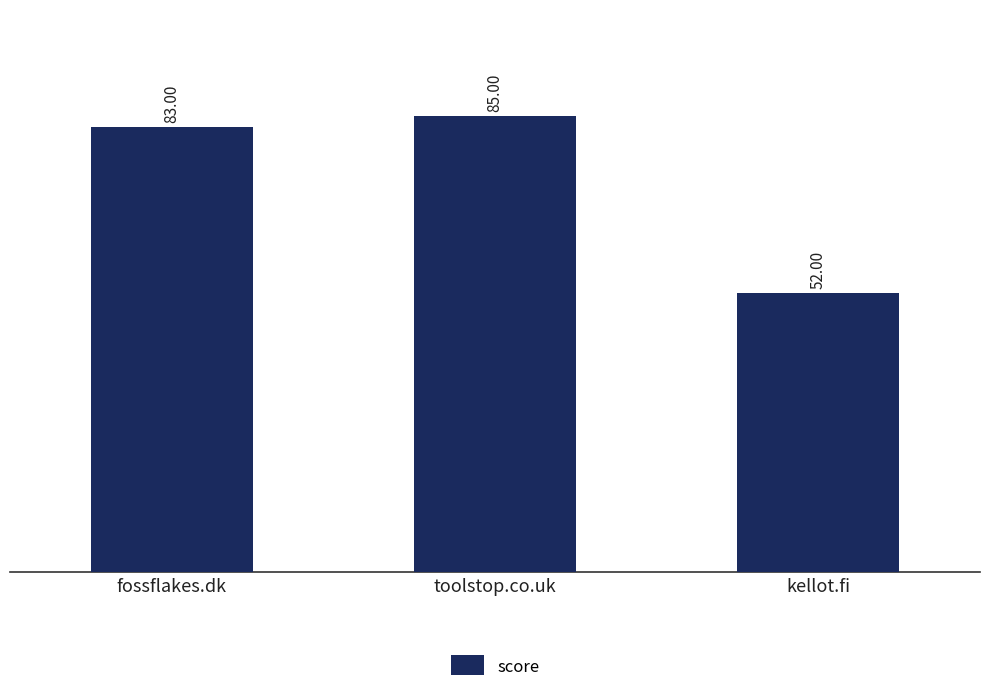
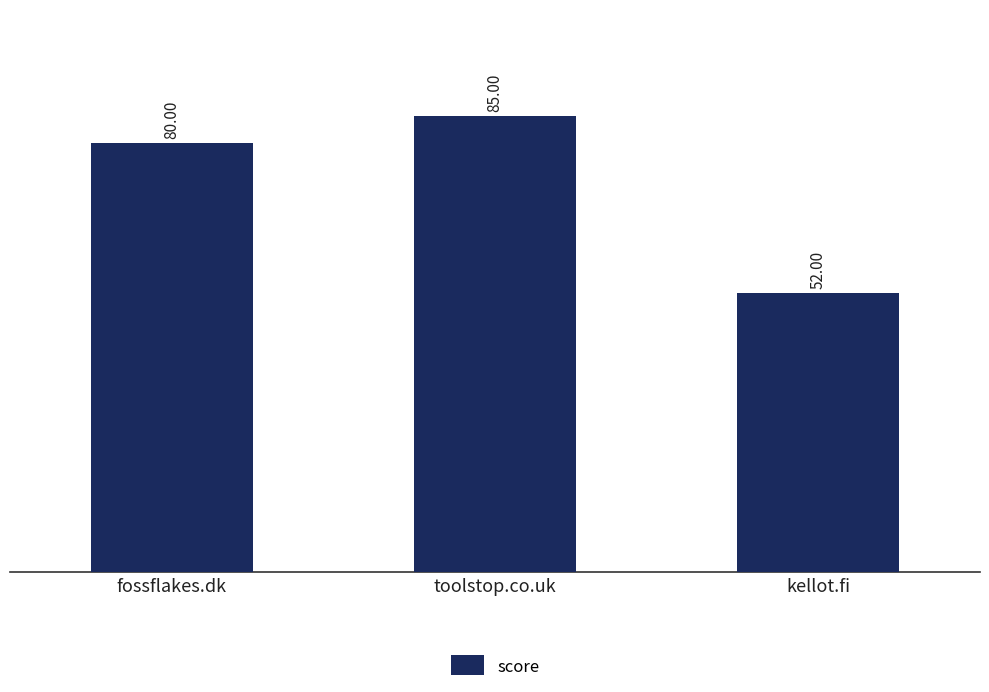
fossflakes.dk: 83.00 -> 80.00
